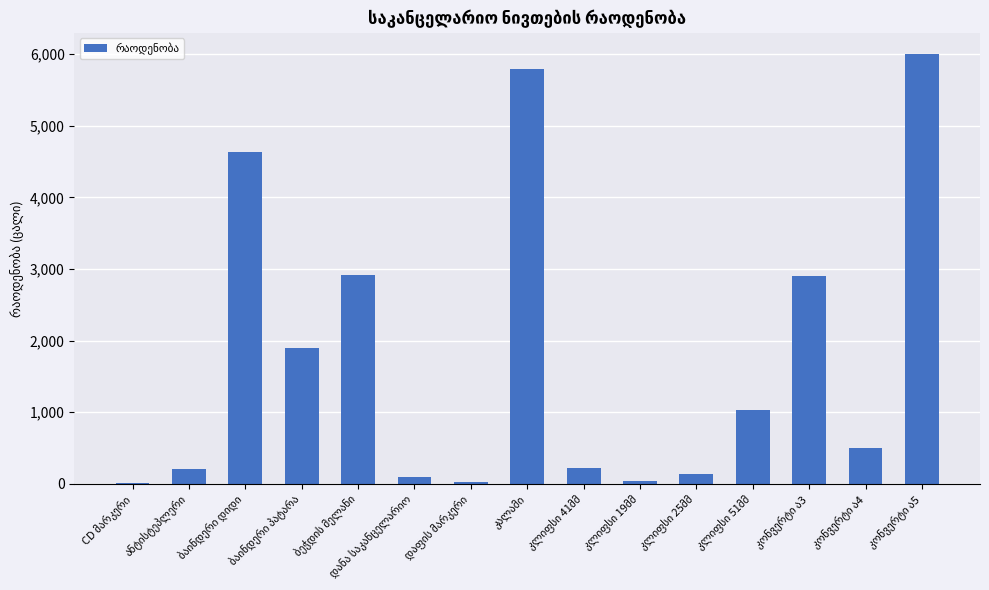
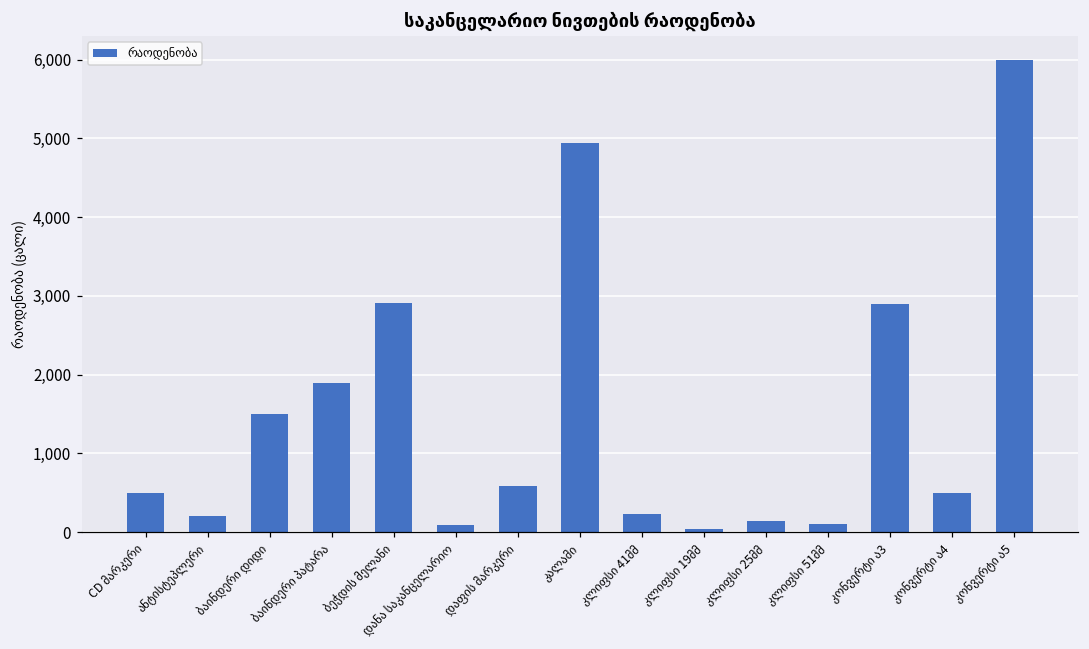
CD მარკერი: 0 -> 500
ბაინდერი დიდი: 4,600 -> 1,500
დაფის მარკერი: 0 -> 600
კალამი: 5,800 -> 4,900
კლიფსი 51მმ: 1,000 -> 100
